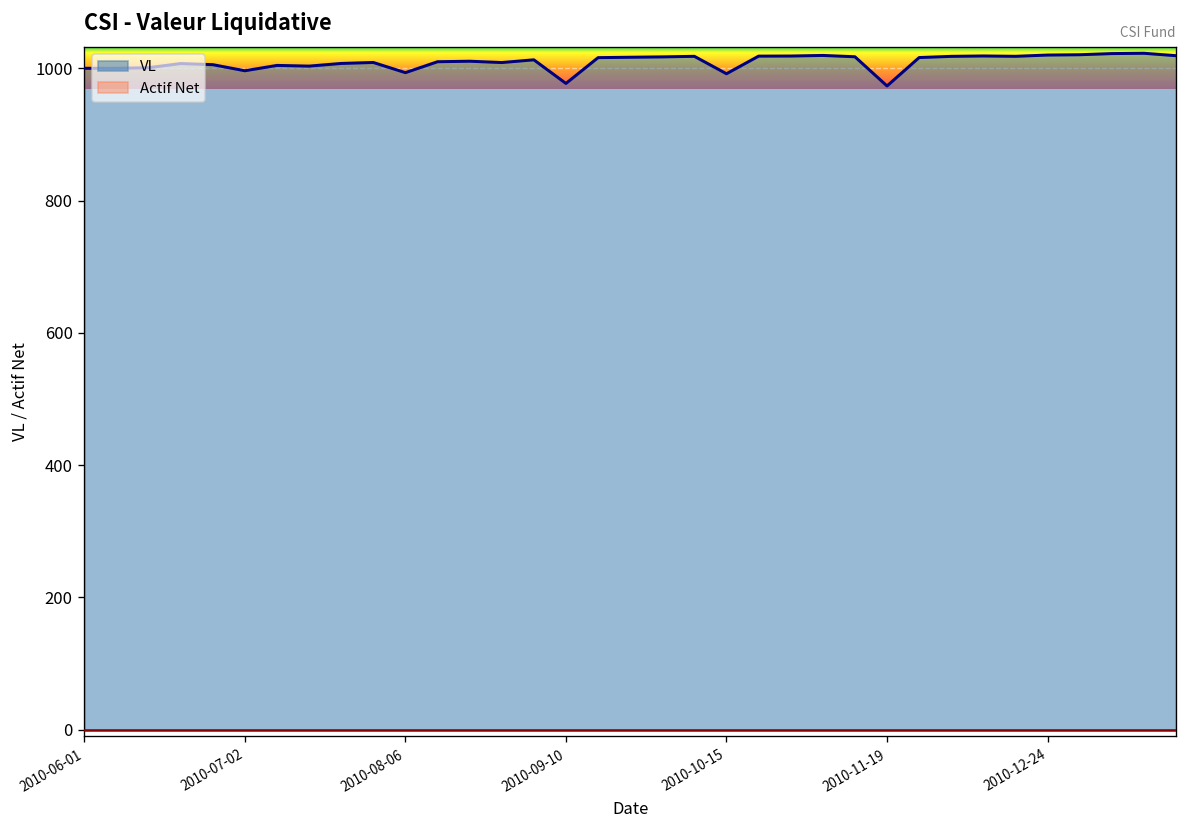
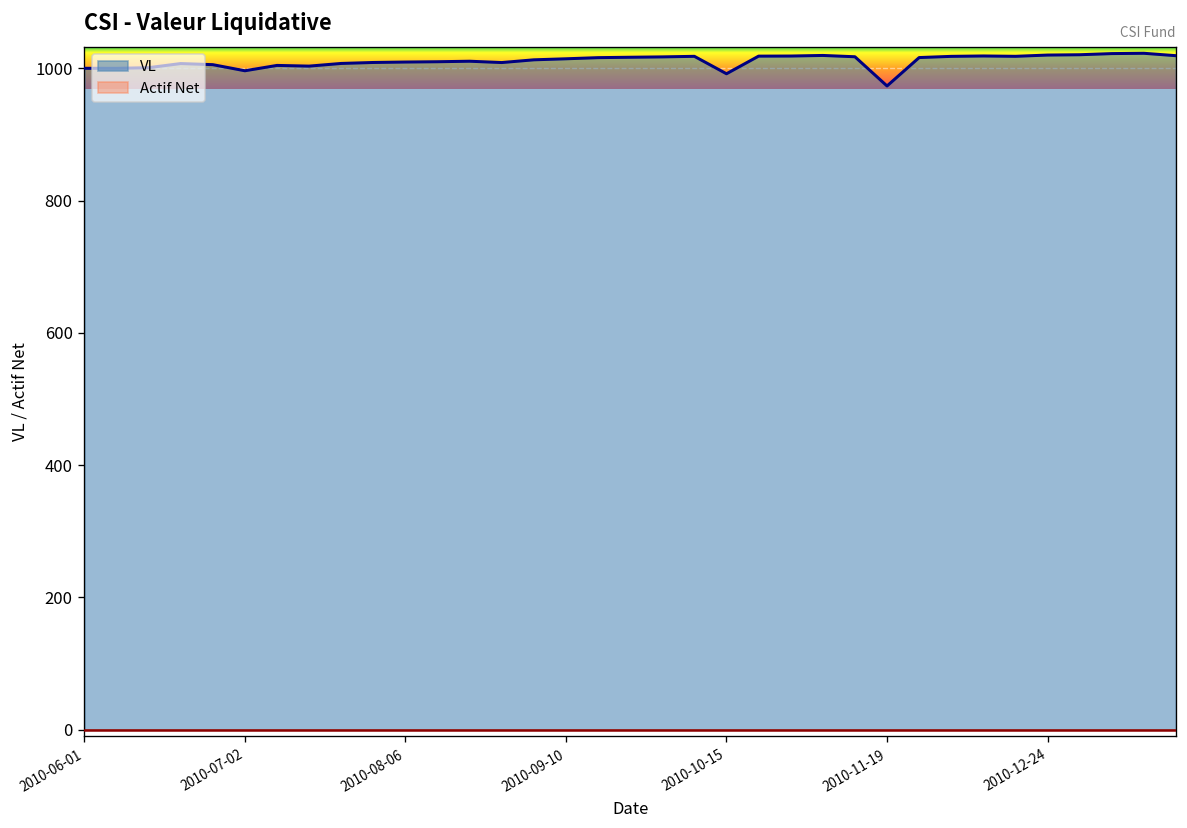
VL, 2010-08-06: 990 -> 1010
VL, 2010-09-10: 980 -> 1010
